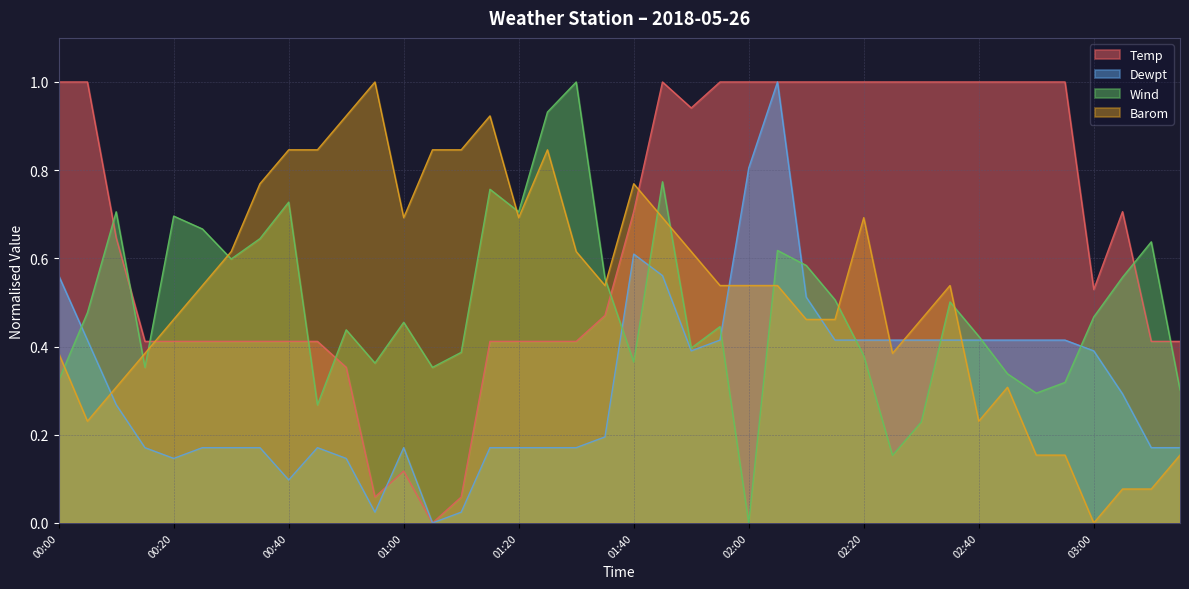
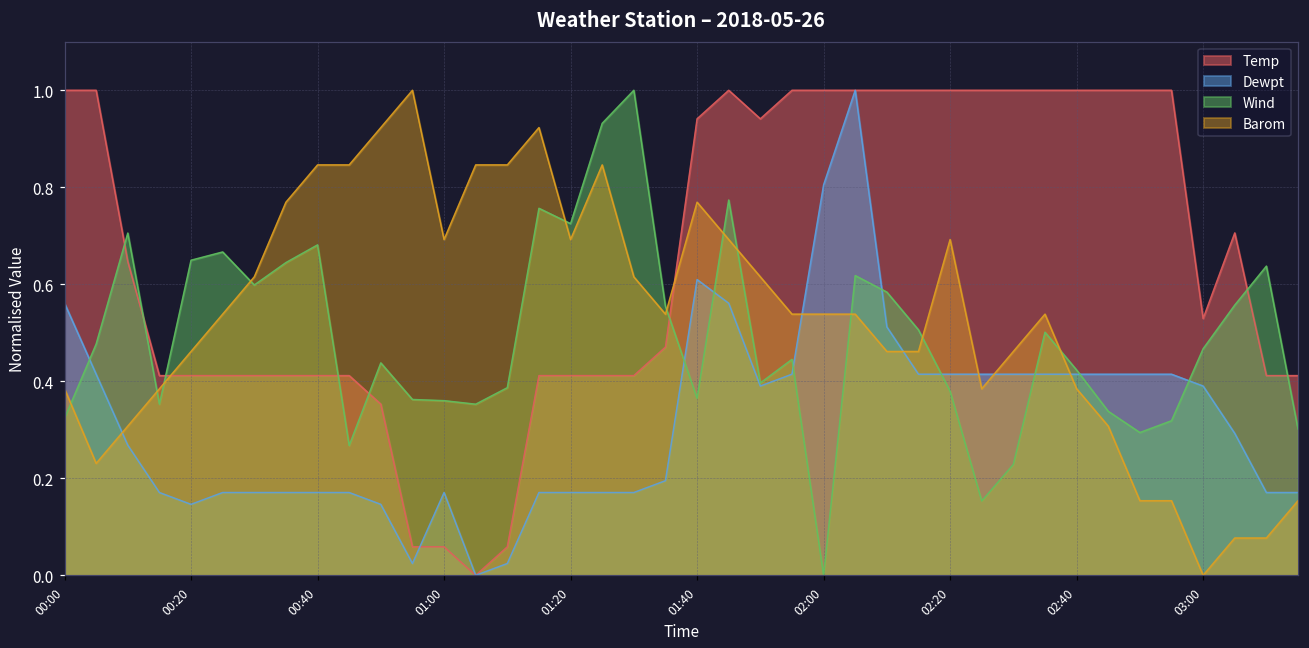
Wind, 00:20: 0.70 -> 0.65
Dewpt, 00:40: 0.10 -> 0.17
Wind, 00:40: 0.73 -> 0.68
Temp, 01:00: 0.12 -> 0.06
Wind, 01:00: 0.45 -> 0.36
Wind, 01:20: 0.71 -> 0.73
Temp, 01:40: 0.71 -> 0.94
Barom, 02:40: 0.23 -> 0.38
